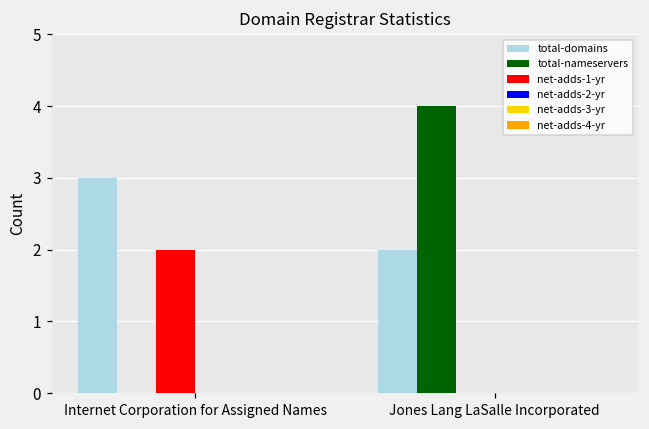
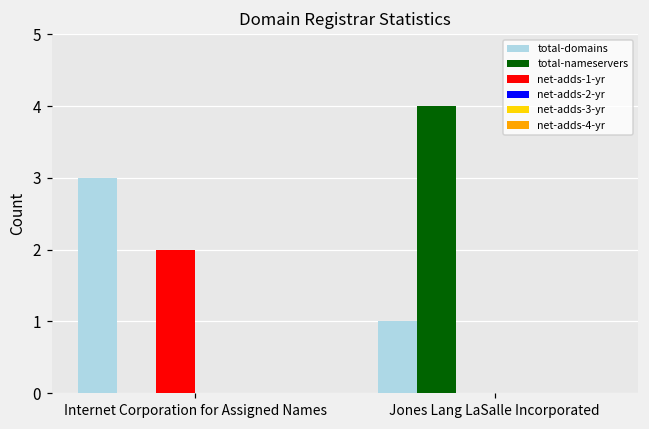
total-domains, Jones Lang LaSalle Incorporated: 2 -> 1
